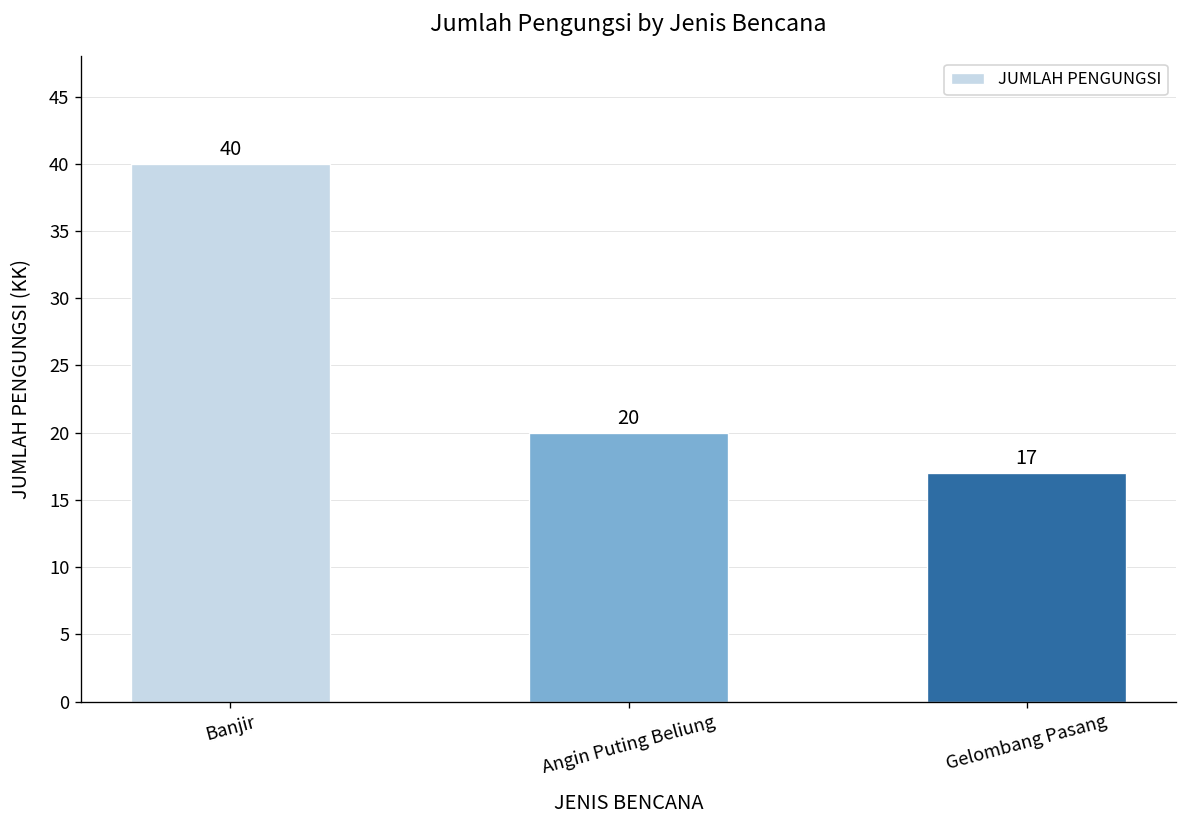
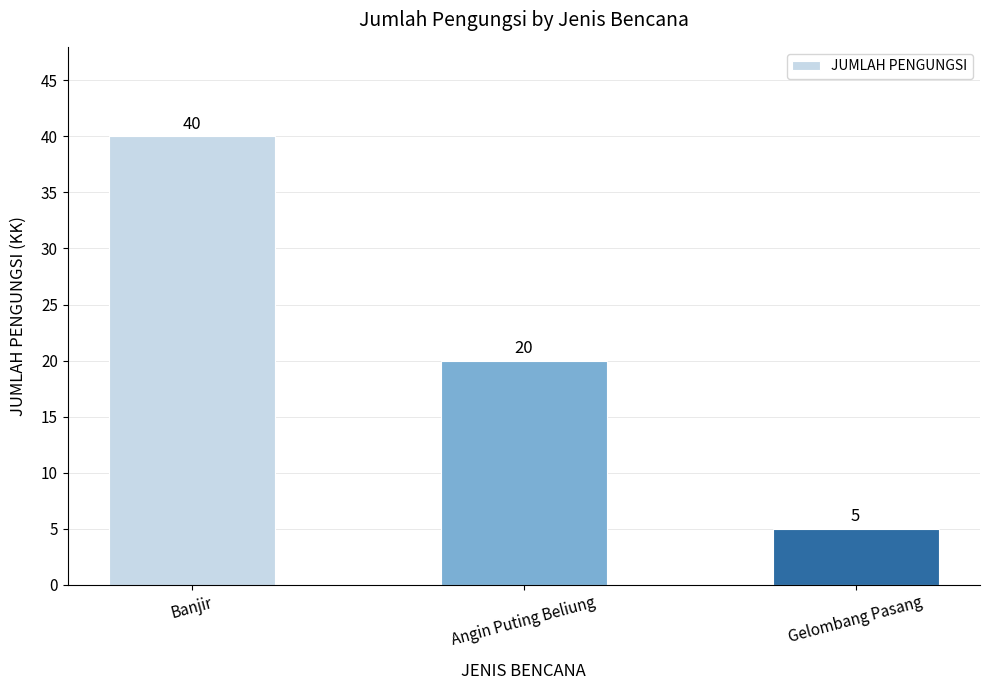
Gelombang Pasang: 17 -> 5
